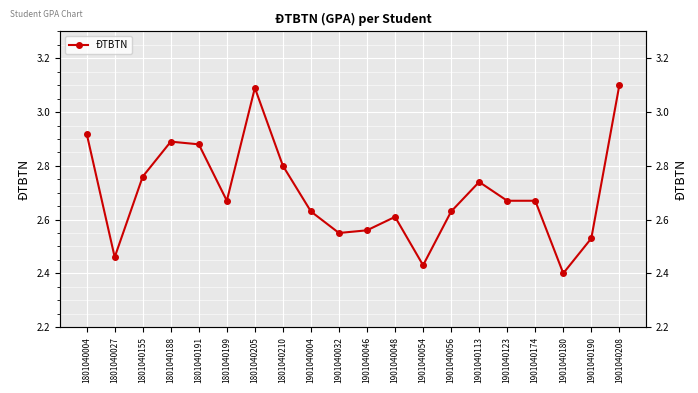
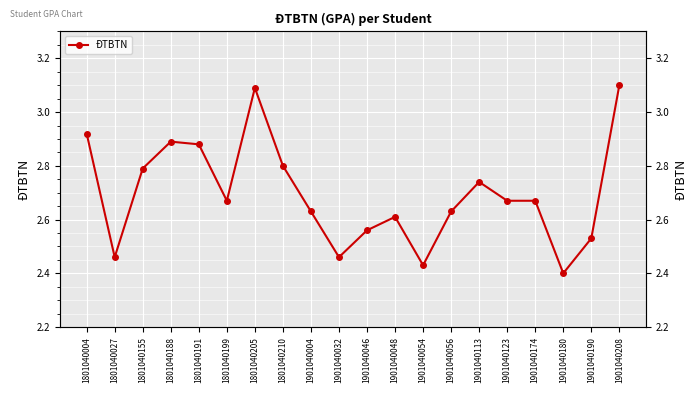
1801040155: 2.76 -> 2.79
1901040032: 2.55 -> 2.46
